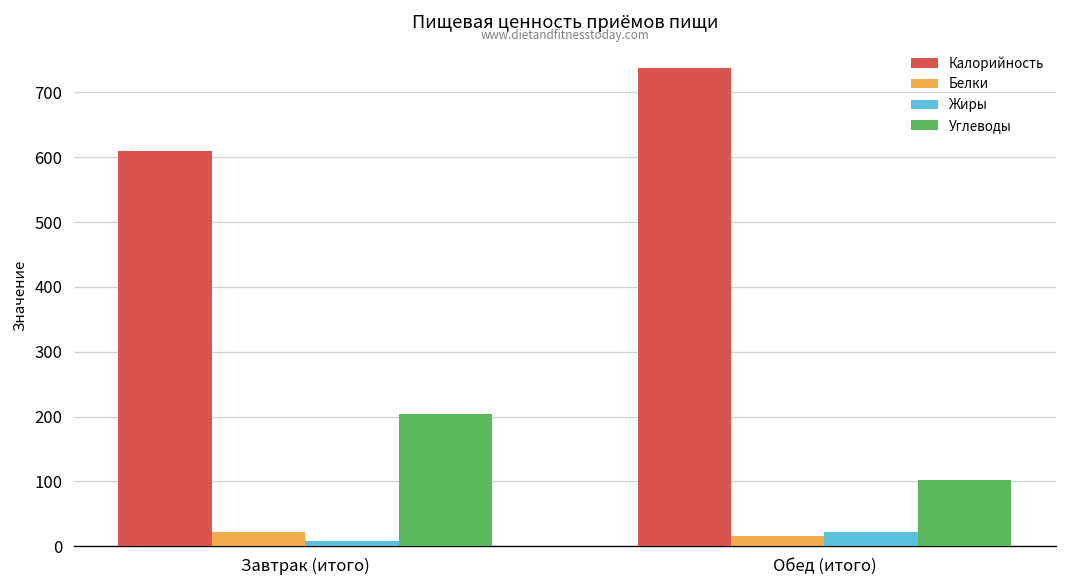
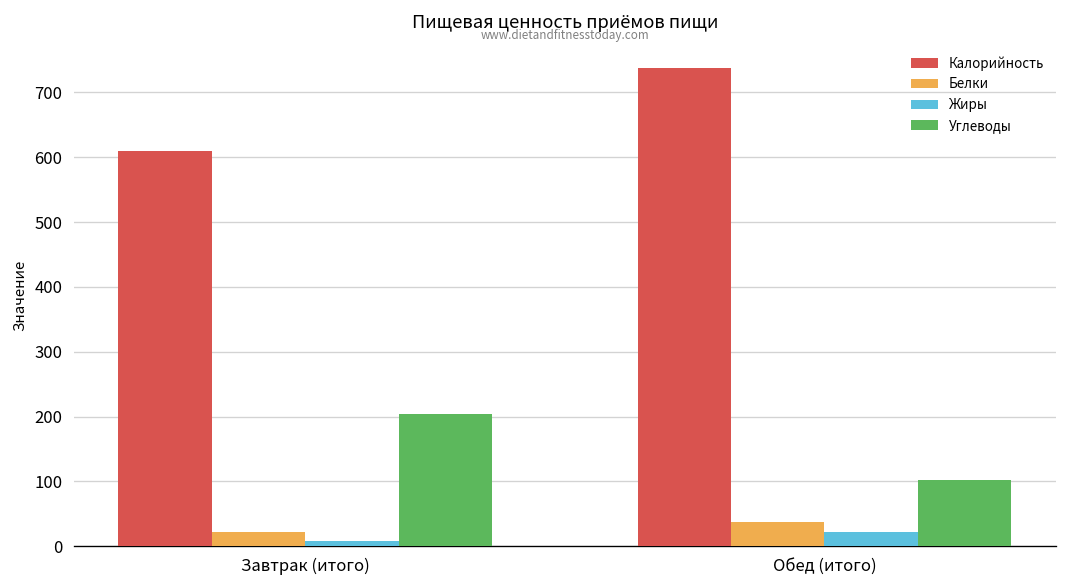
Белки, Обед (итого): 20 -> 40
